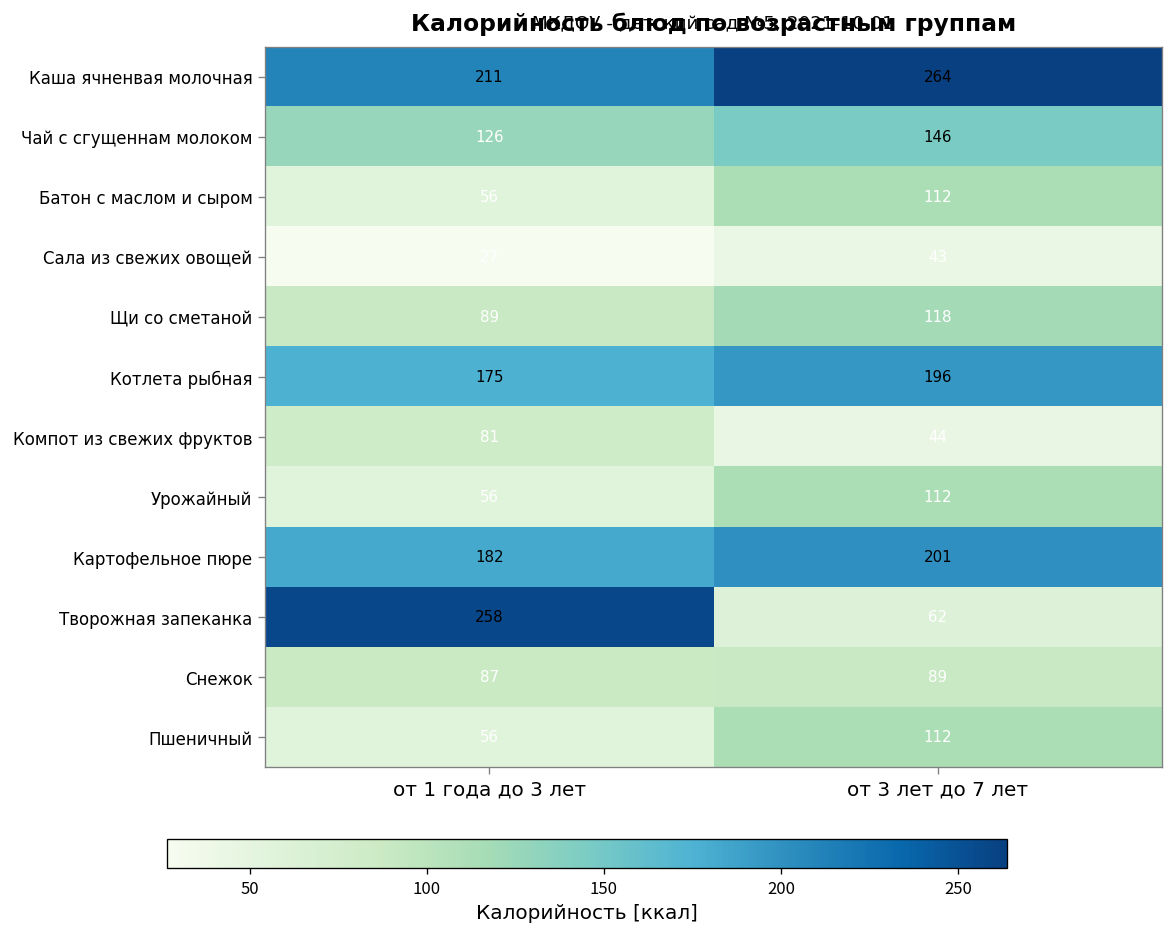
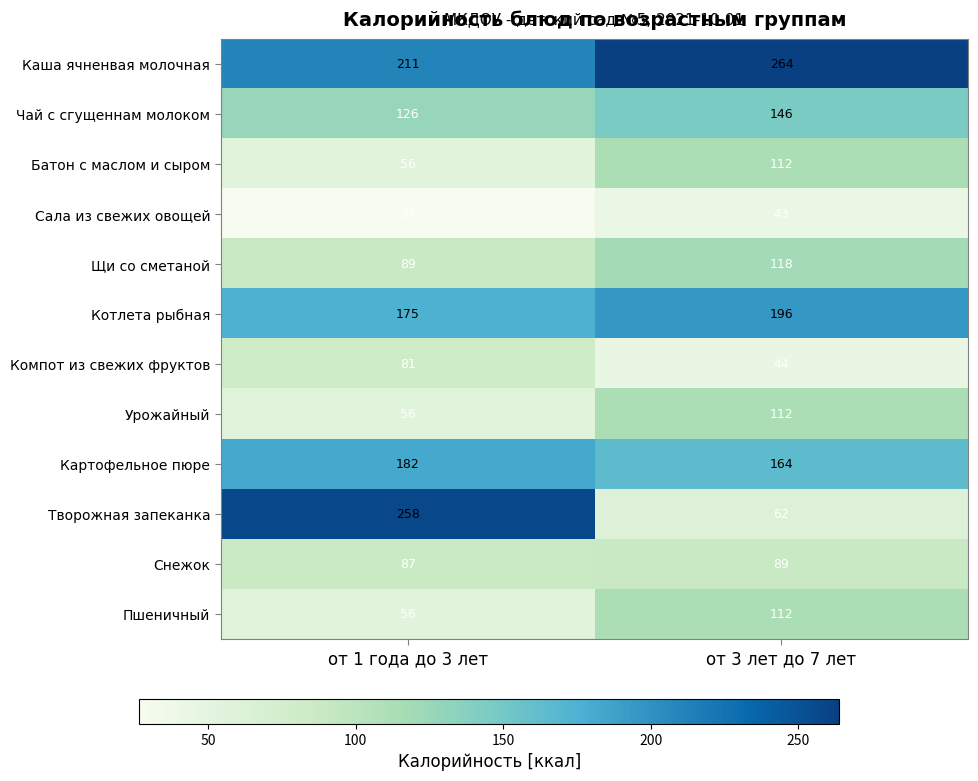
Картофельное пюре, от 3 лет до 7 лет: 201 -> 164
